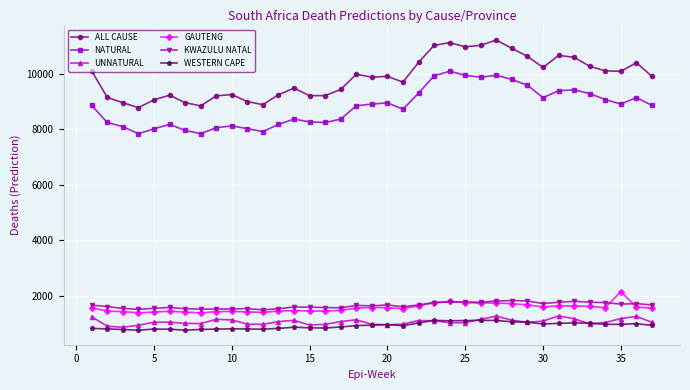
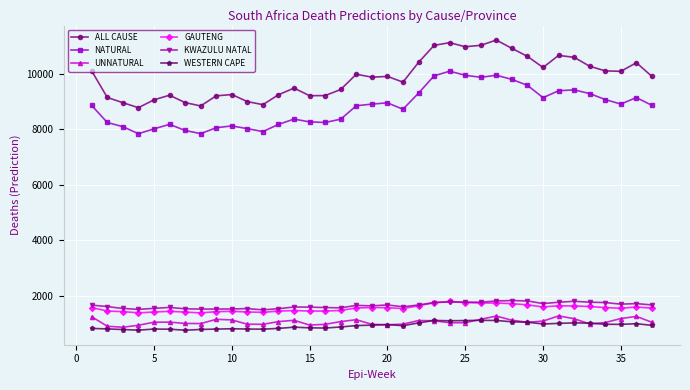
GAUTENG, 35: 2100 -> 1500
